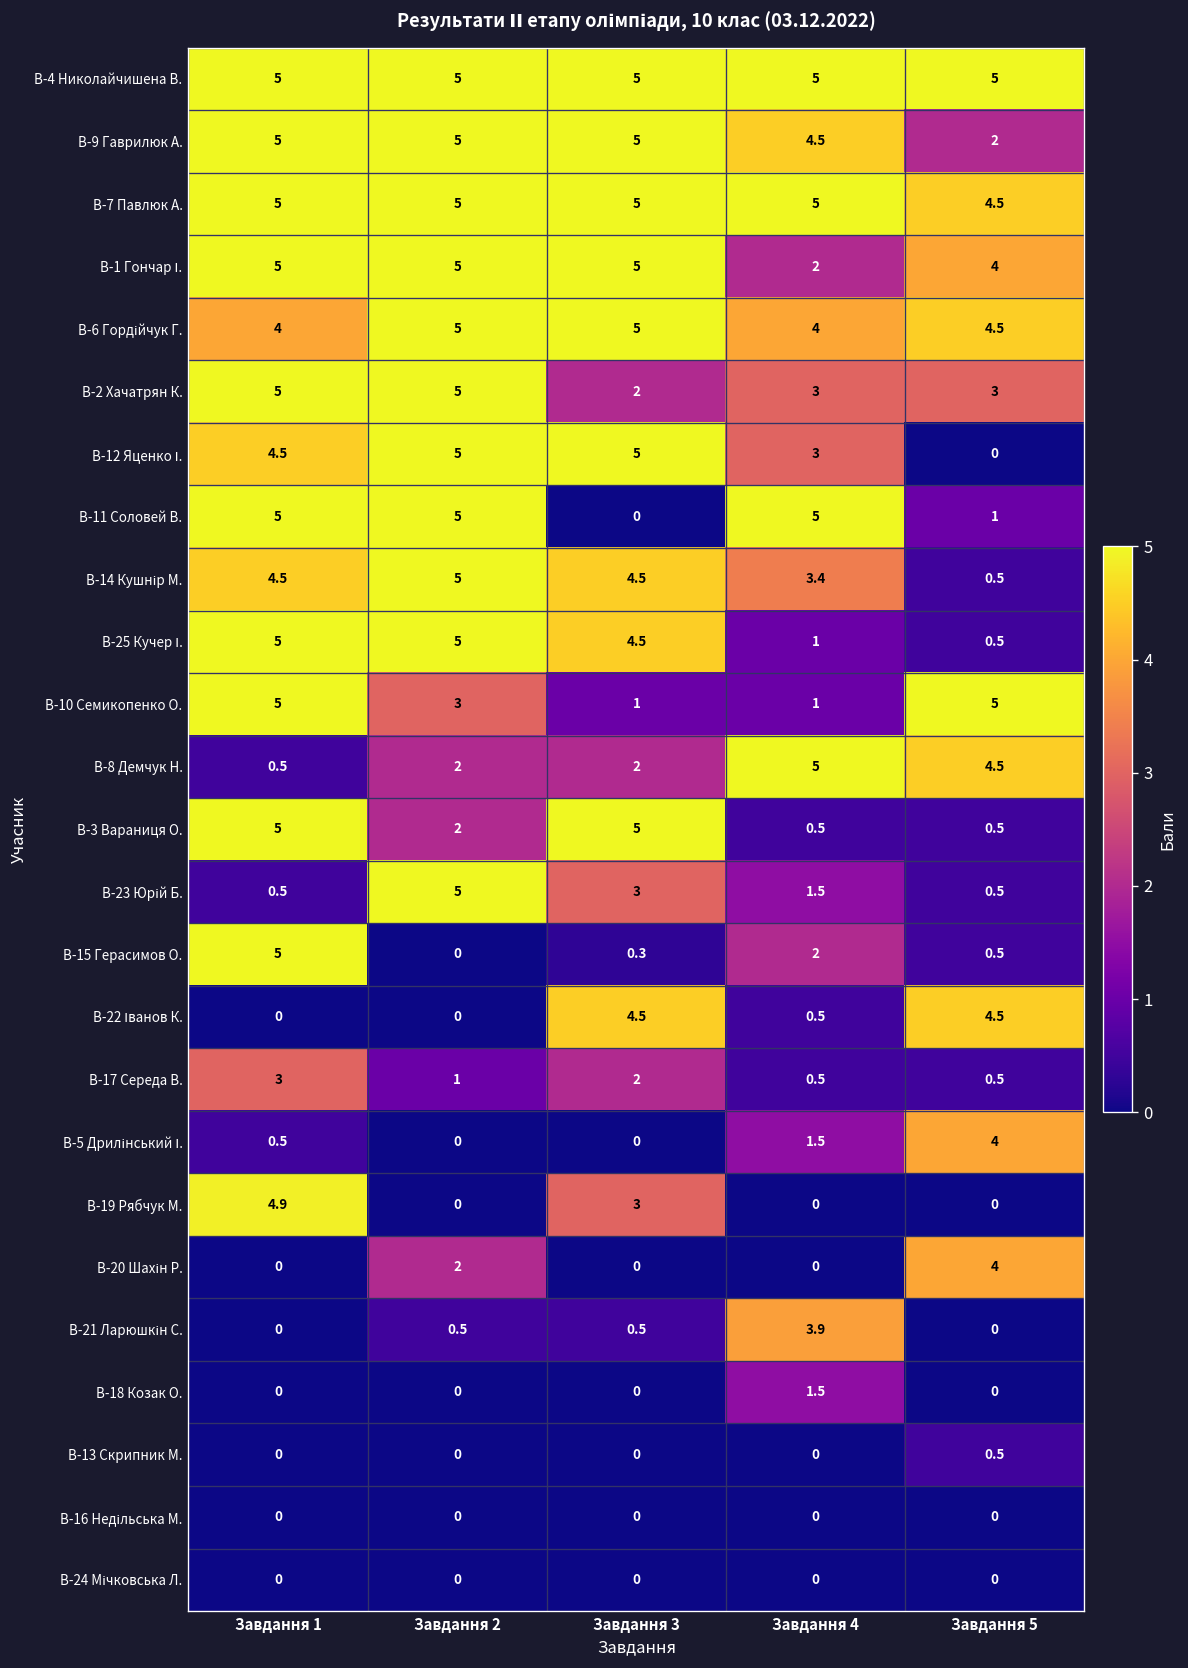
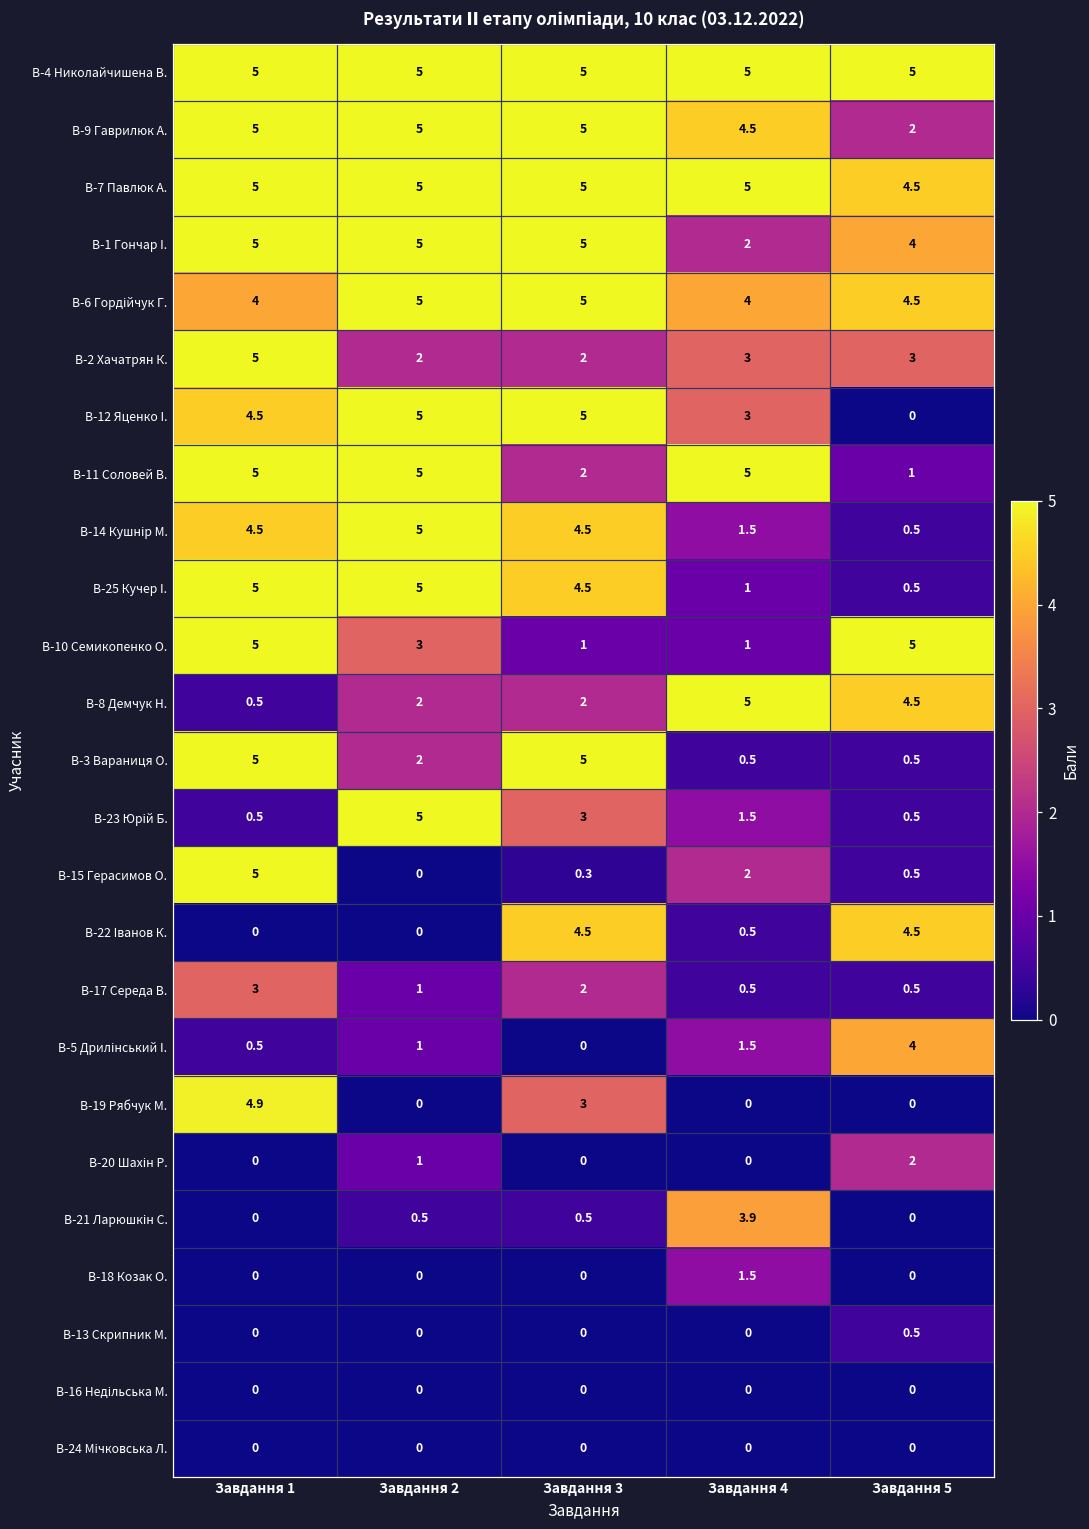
В-2 Хачатрян К., Завдання 2: 5 -> 2
В-11 Соловей В., Завдання 3: 0 -> 2
В-14 Кушнір М., Завдання 4: 3.4 -> 1.5
В-5 Дрилінський І., Завдання 2: 0 -> 1
В-20 Шахін Р., Завдання 2: 2 -> 1
В-20 Шахін Р., Завдання 5: 4 -> 2
